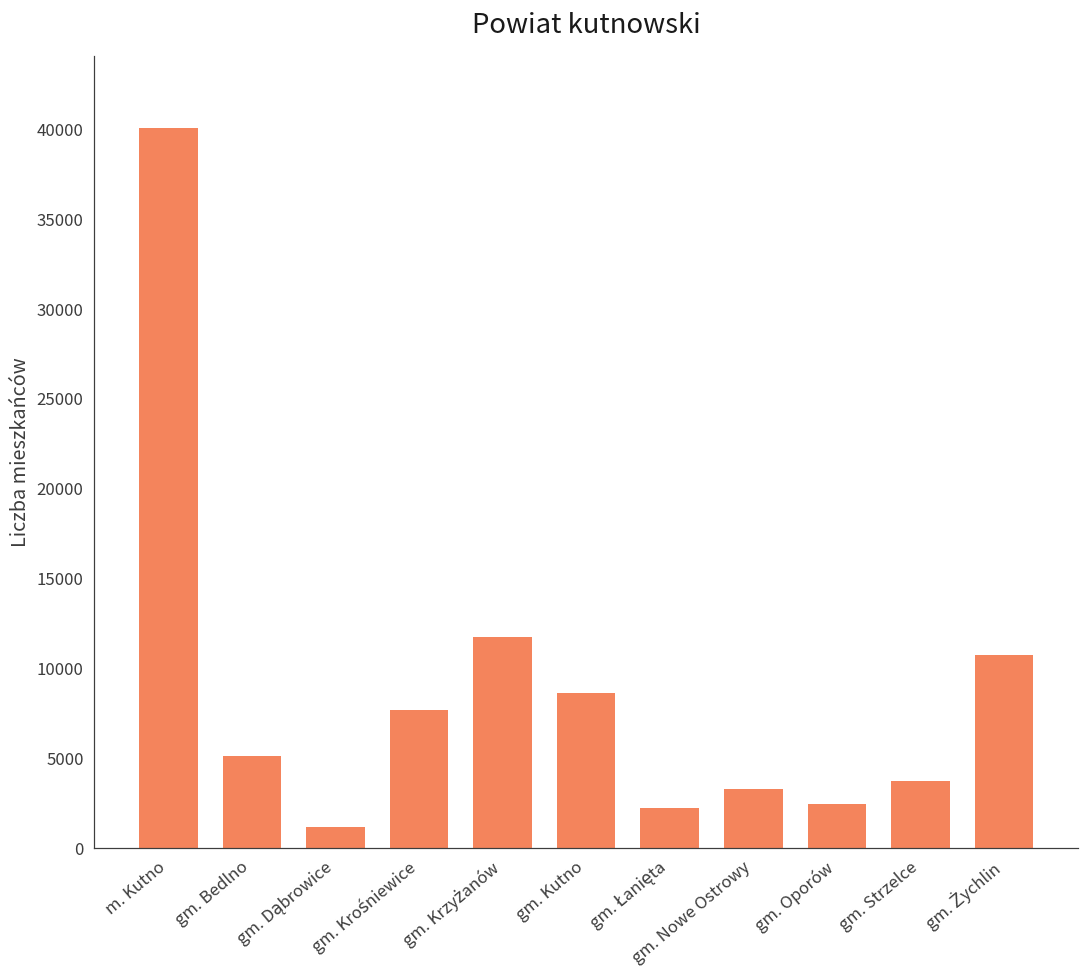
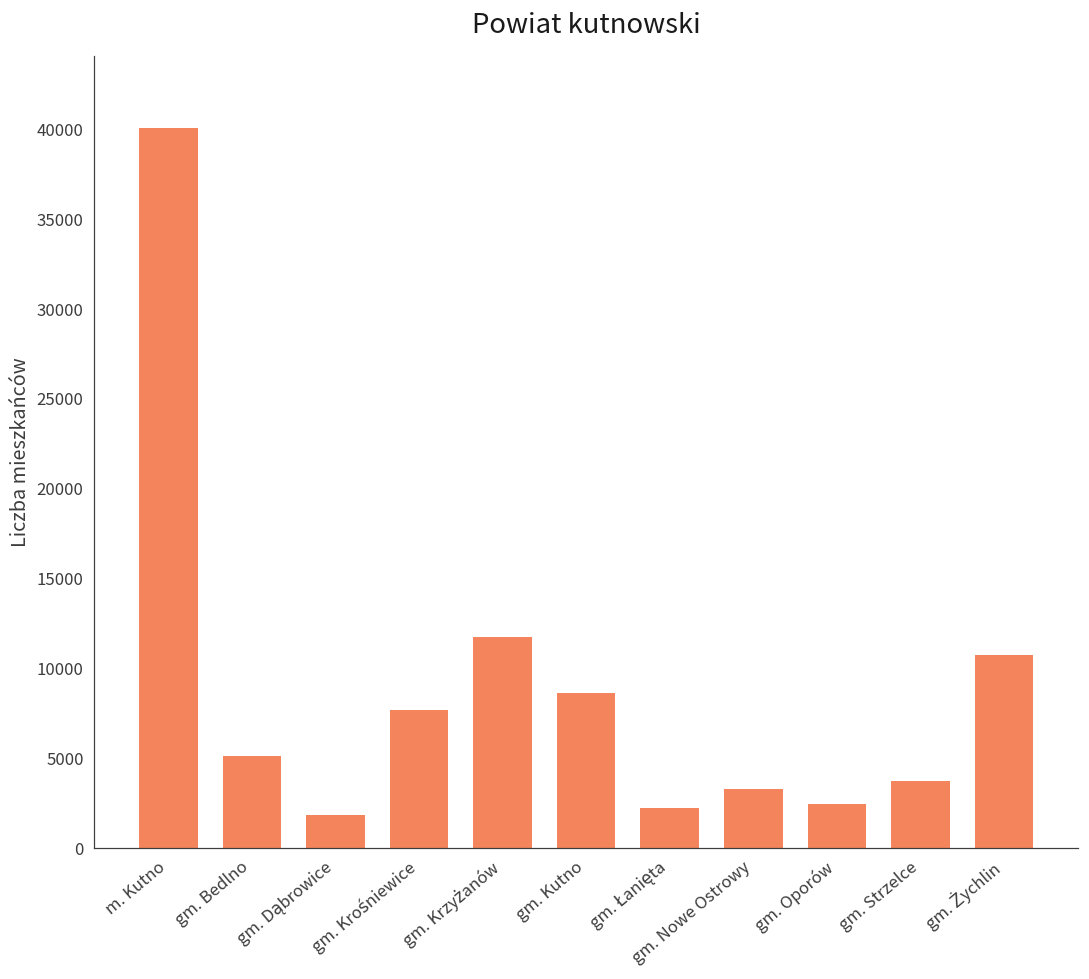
gm. Dąbrowice: 1200 -> 1800
